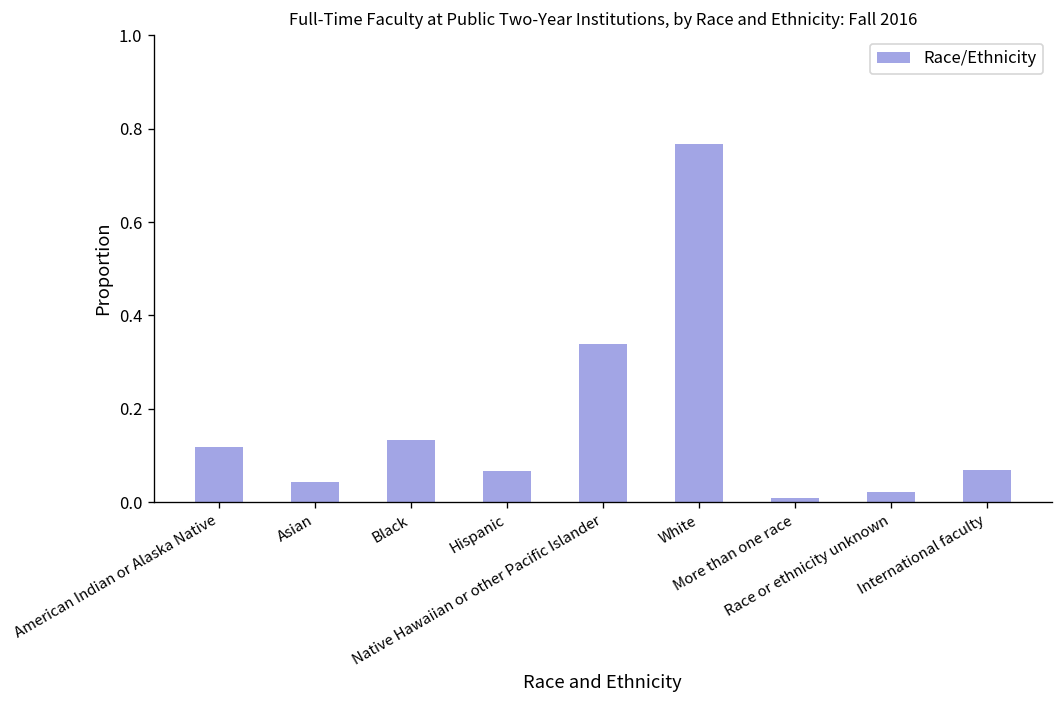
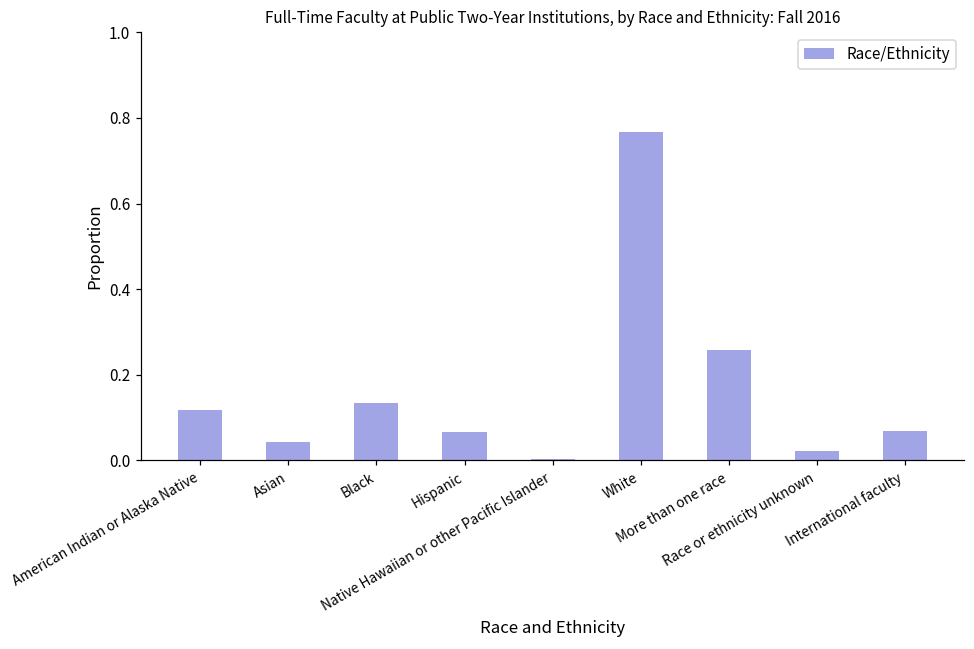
Native Hawaiian or other Pacific Islander: 0.34 -> 0.00
More than one race: 0.01 -> 0.26
